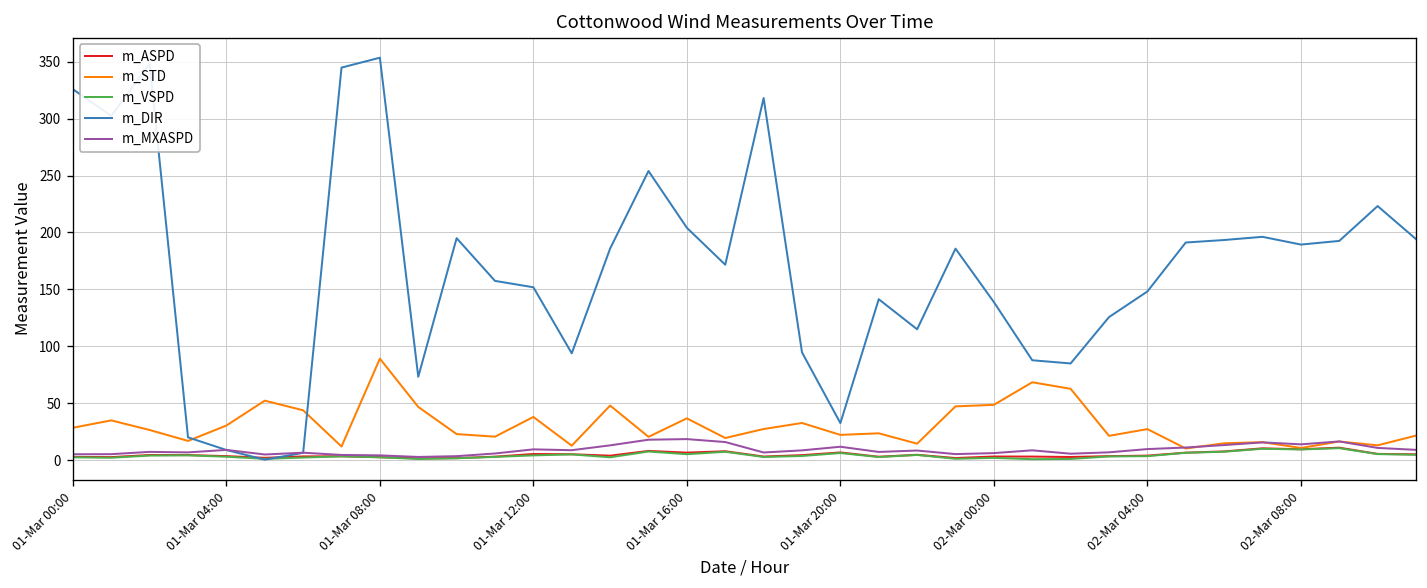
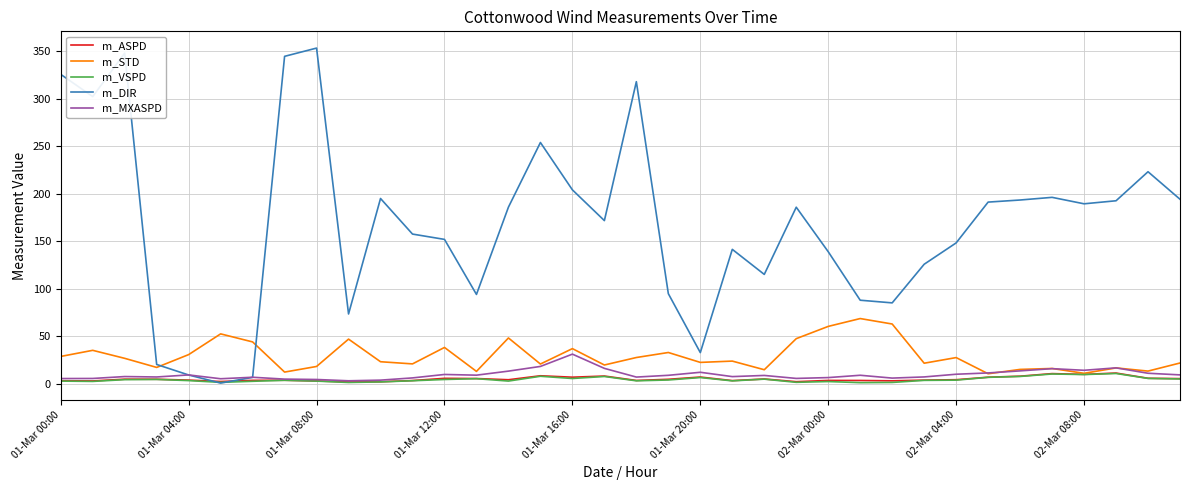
m_STD, 01-Mar 08:00: 90 -> 20
m_MXASPD, 01-Mar 16:00: 20 -> 30
m_STD, 02-Mar 00:00: 50 -> 60
